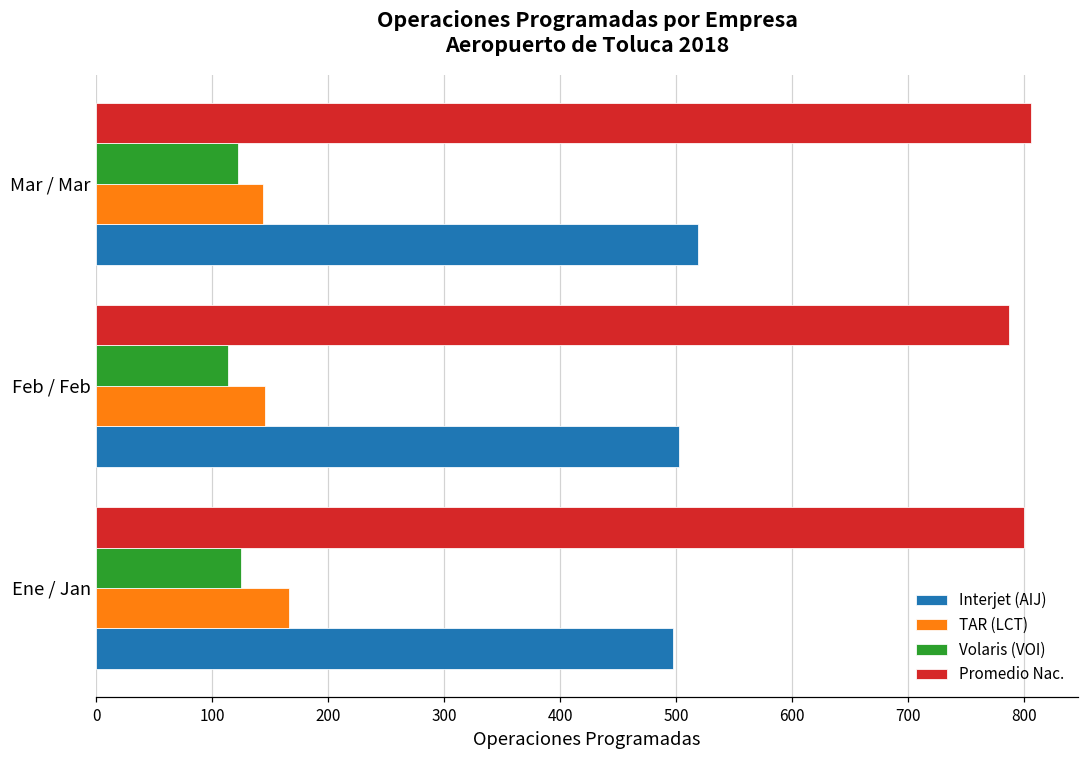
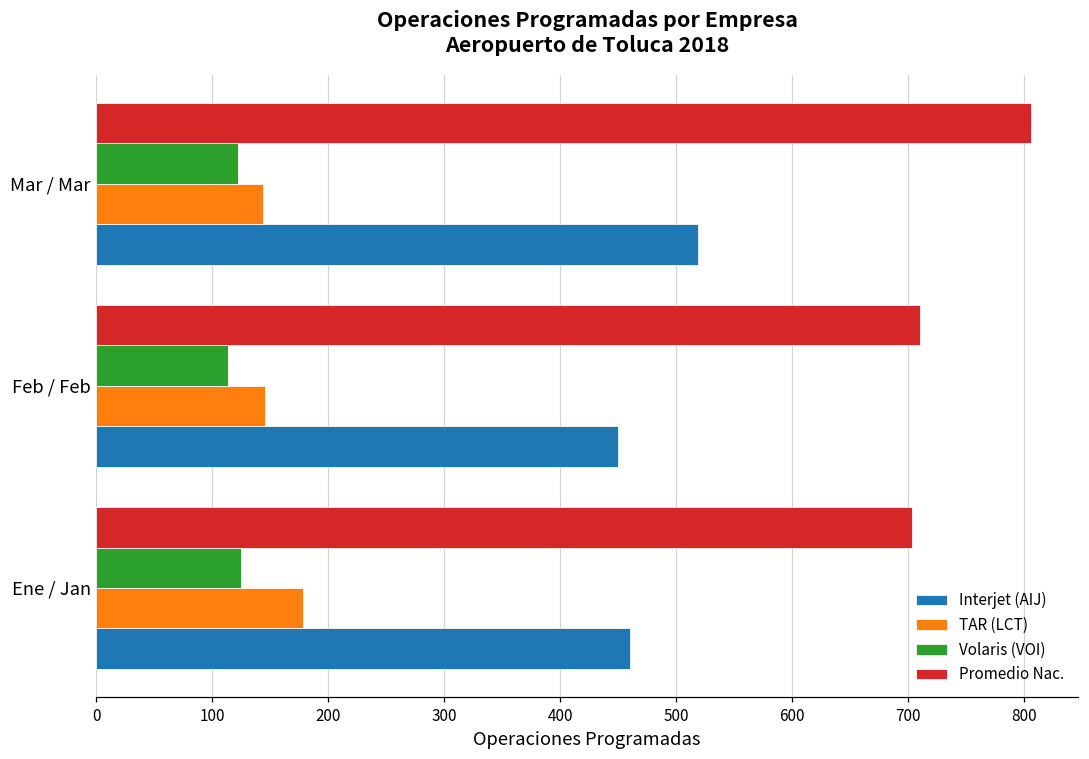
Promedio Nac., Feb / Feb: 787 -> 710
Interjet (AIJ), Feb / Feb: 502 -> 450
Promedio Nac., Ene / Jan: 800 -> 703
TAR (LCT), Ene / Jan: 166 -> 178
Interjet (AIJ), Ene / Jan: 497 -> 460
